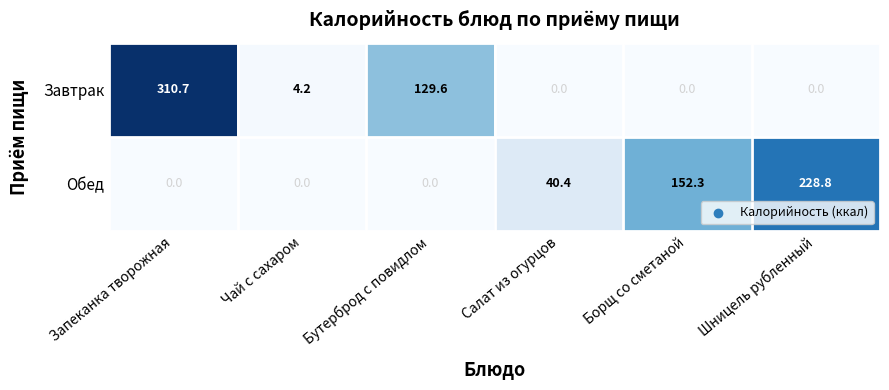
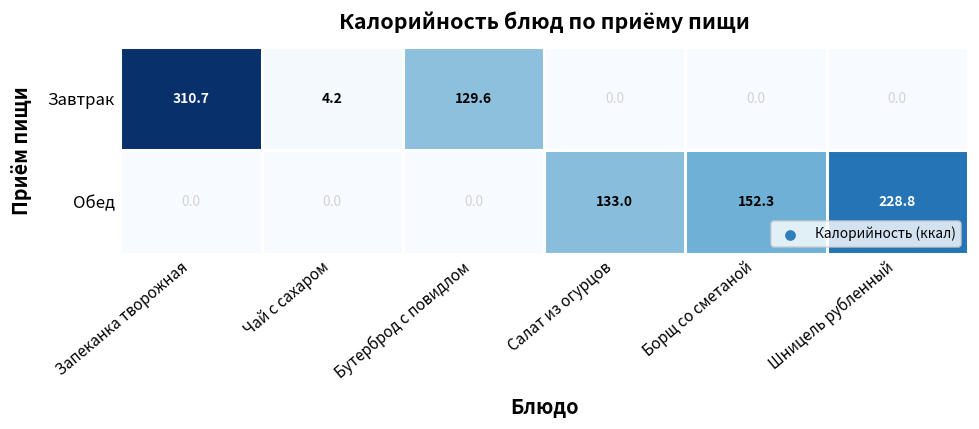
Обед, Салат из огурцов: 40.4 -> 133.0
